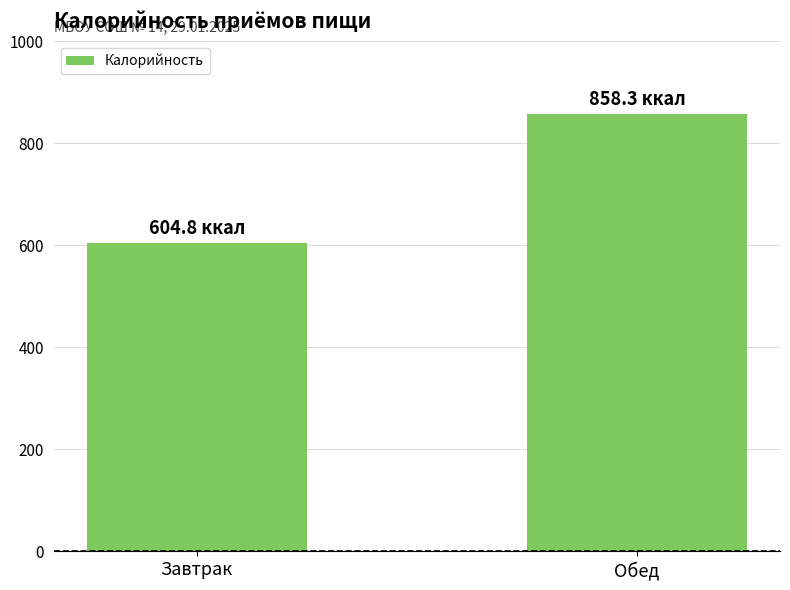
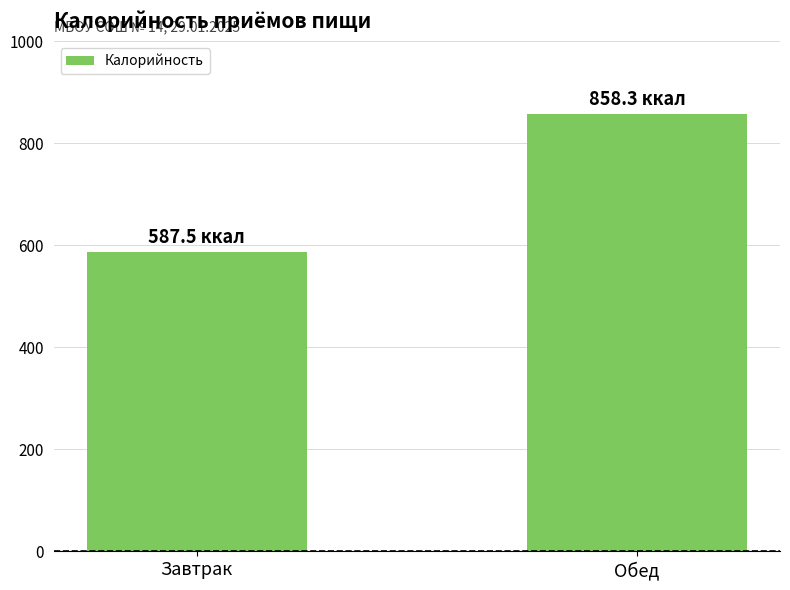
Завтрак: 604.8 -> 587.5
